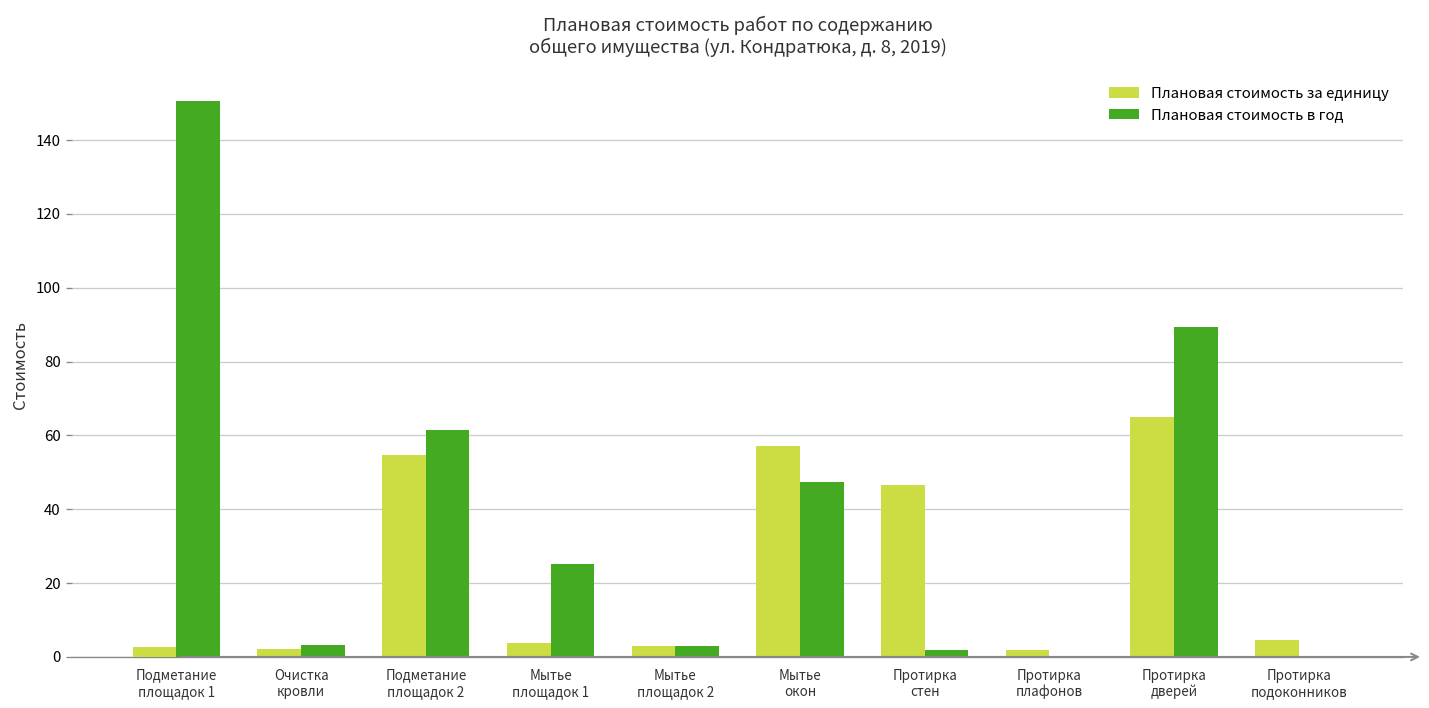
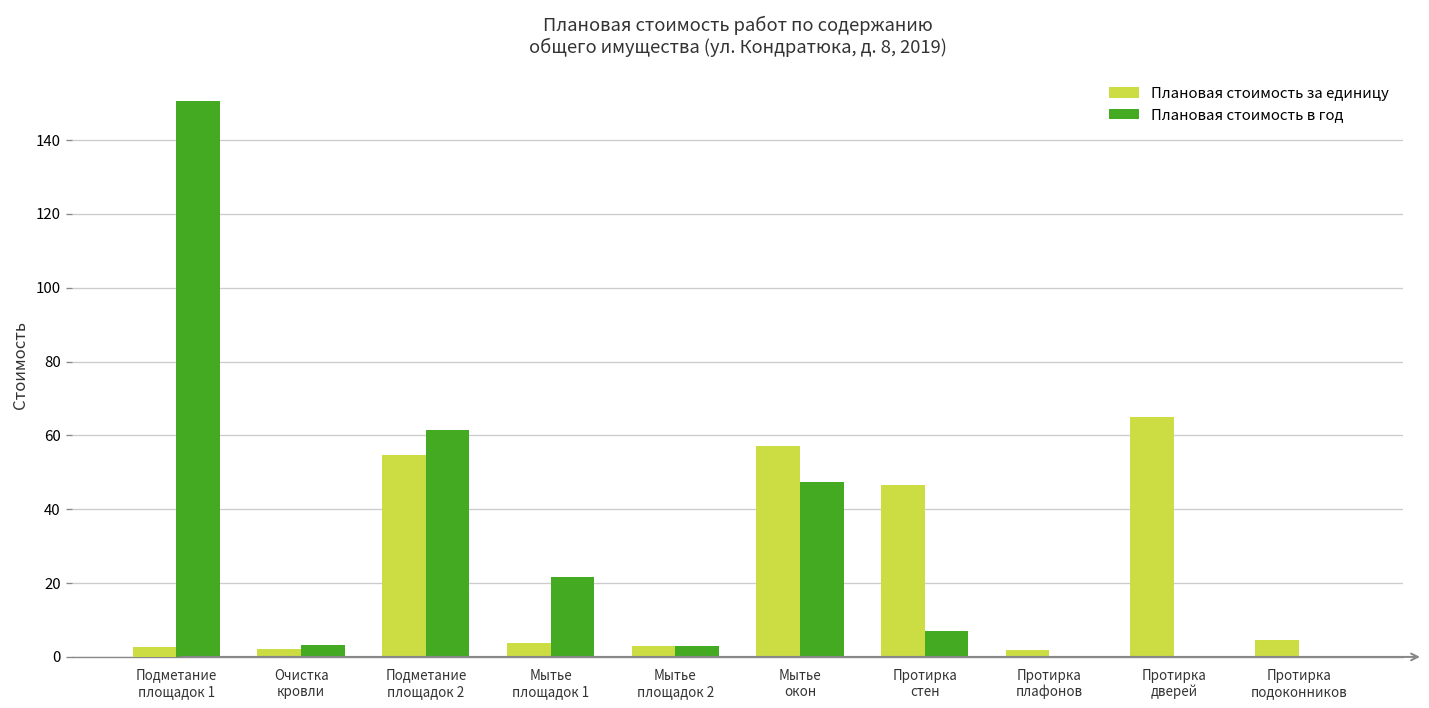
Плановая стоимость в год, Мытье площадок 1: 25 -> 22
Плановая стоимость в год, Протирка стен: 2 -> 7
Плановая стоимость в год, Протирка дверей: 89 -> 0
